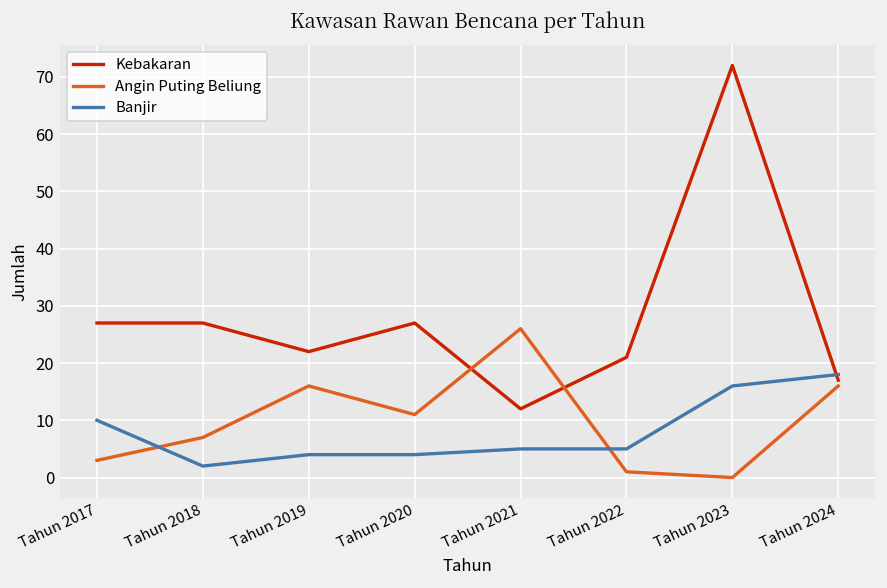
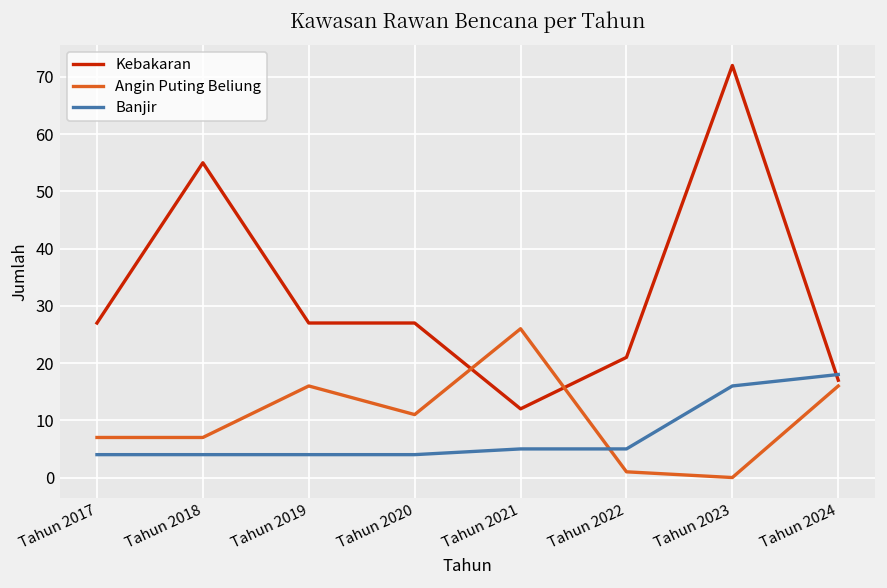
Angin Puting Beliung, Tahun 2017: 3 -> 7
Banjir, Tahun 2017: 10 -> 4
Kebakaran, Tahun 2018: 27 -> 55
Banjir, Tahun 2018: 2 -> 4
Kebakaran, Tahun 2019: 22 -> 27
